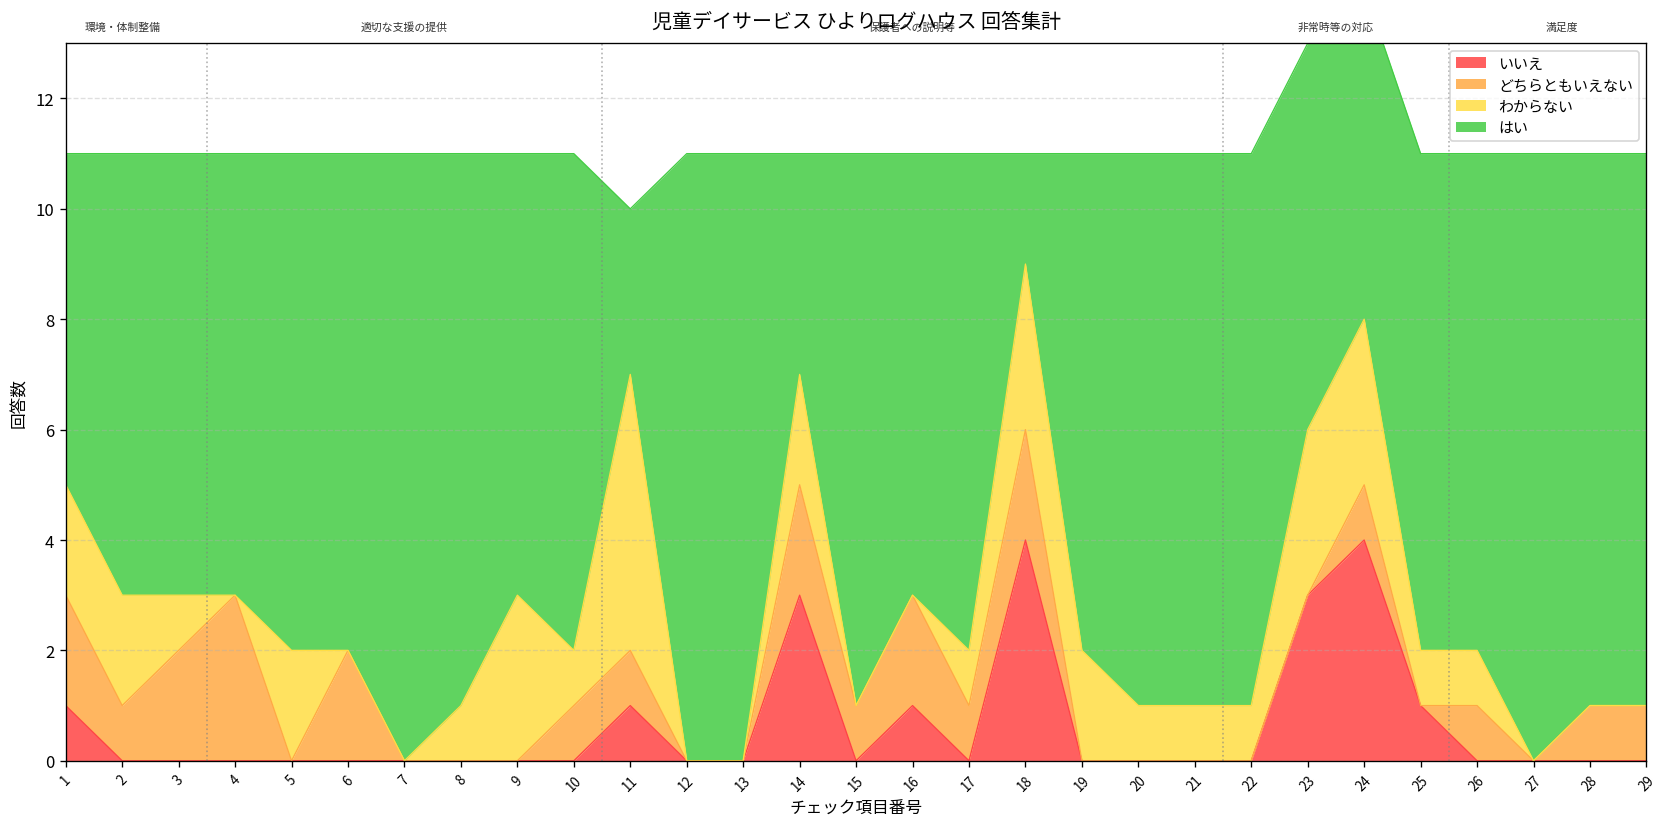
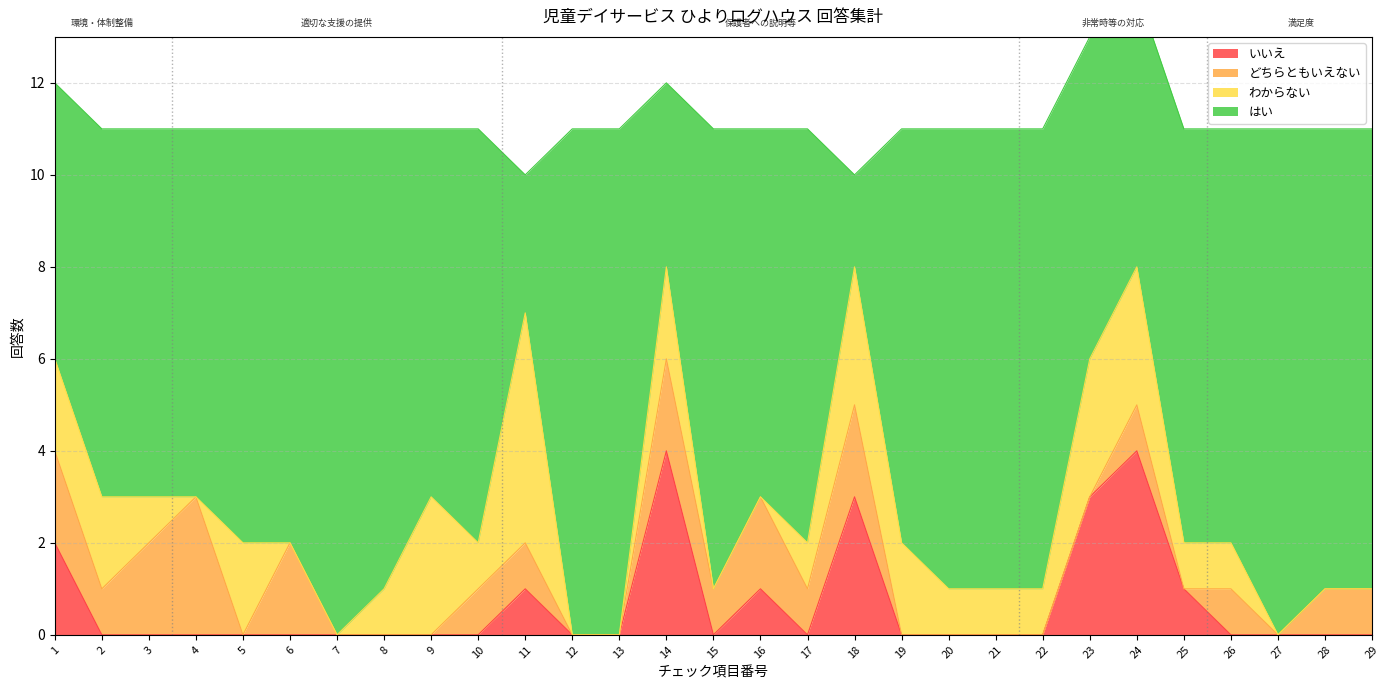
いいえ, 1: 1 -> 2
いいえ, 14: 3 -> 4
いいえ, 18: 4 -> 3
